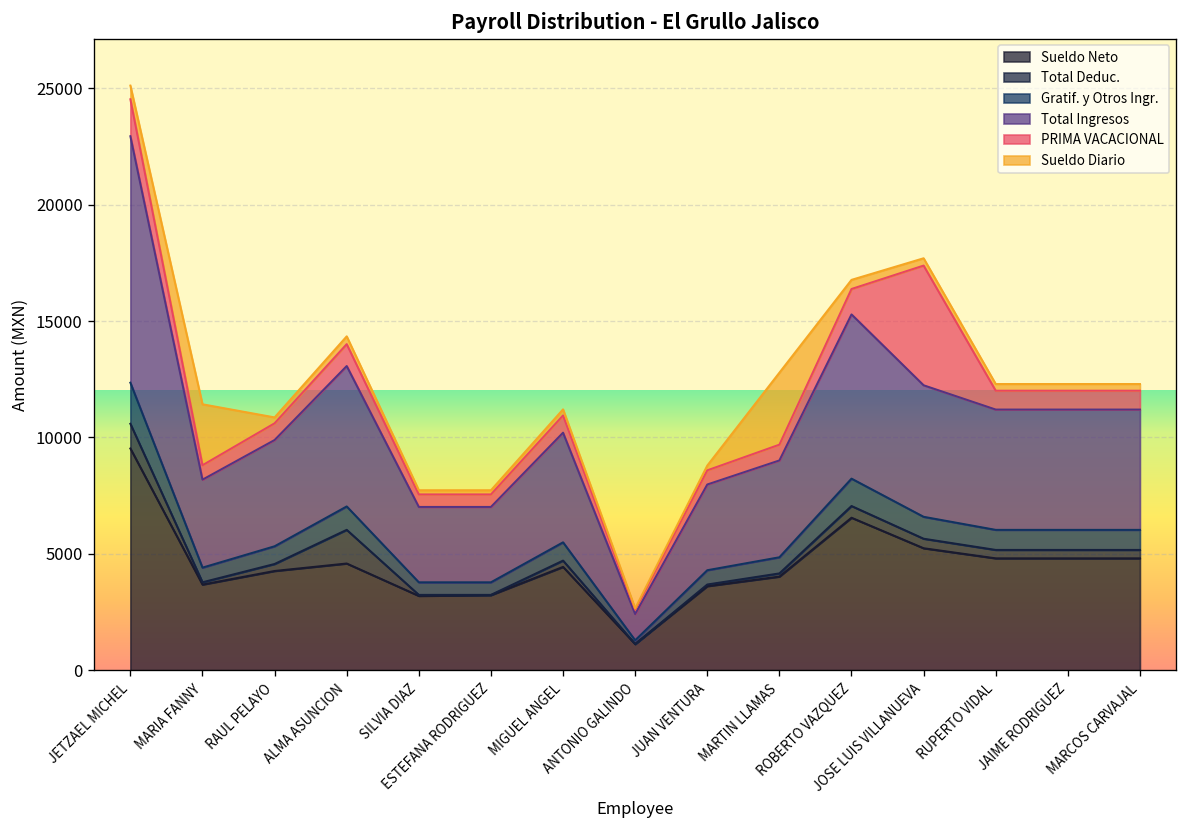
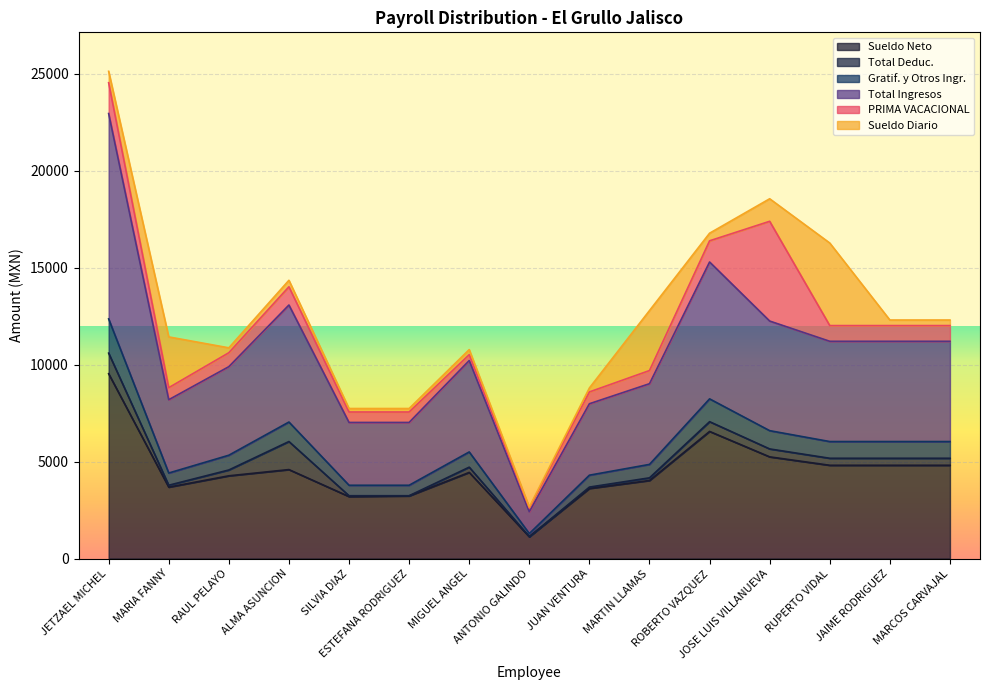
PRIMA VACACIONAL, MIGUEL ANGEL: 700 -> 300
Sueldo Diario, JOSE LUIS VILLANUEVA: 300 -> 1200
Sueldo Diario, RUPERTO VIDAL: 300 -> 4300
